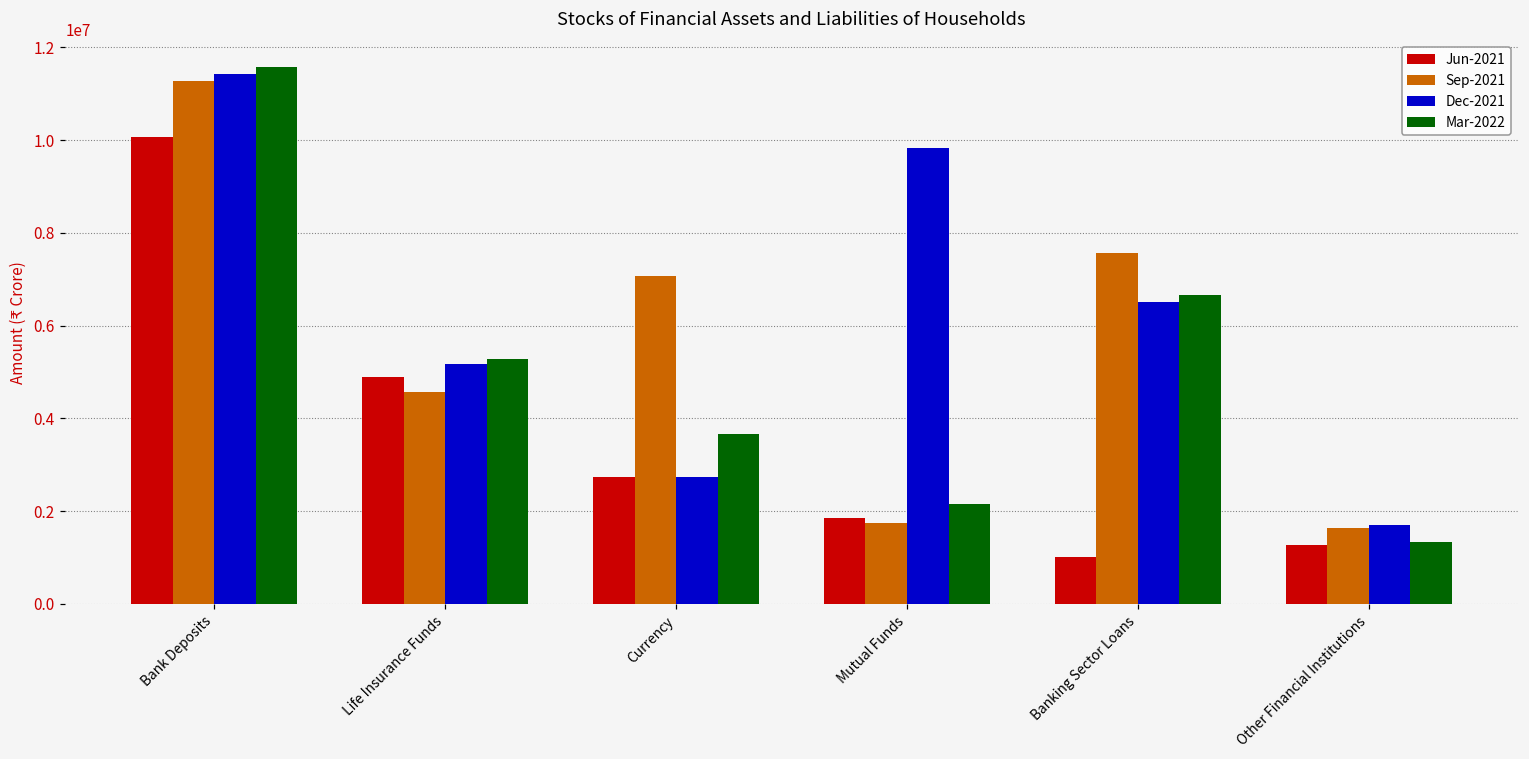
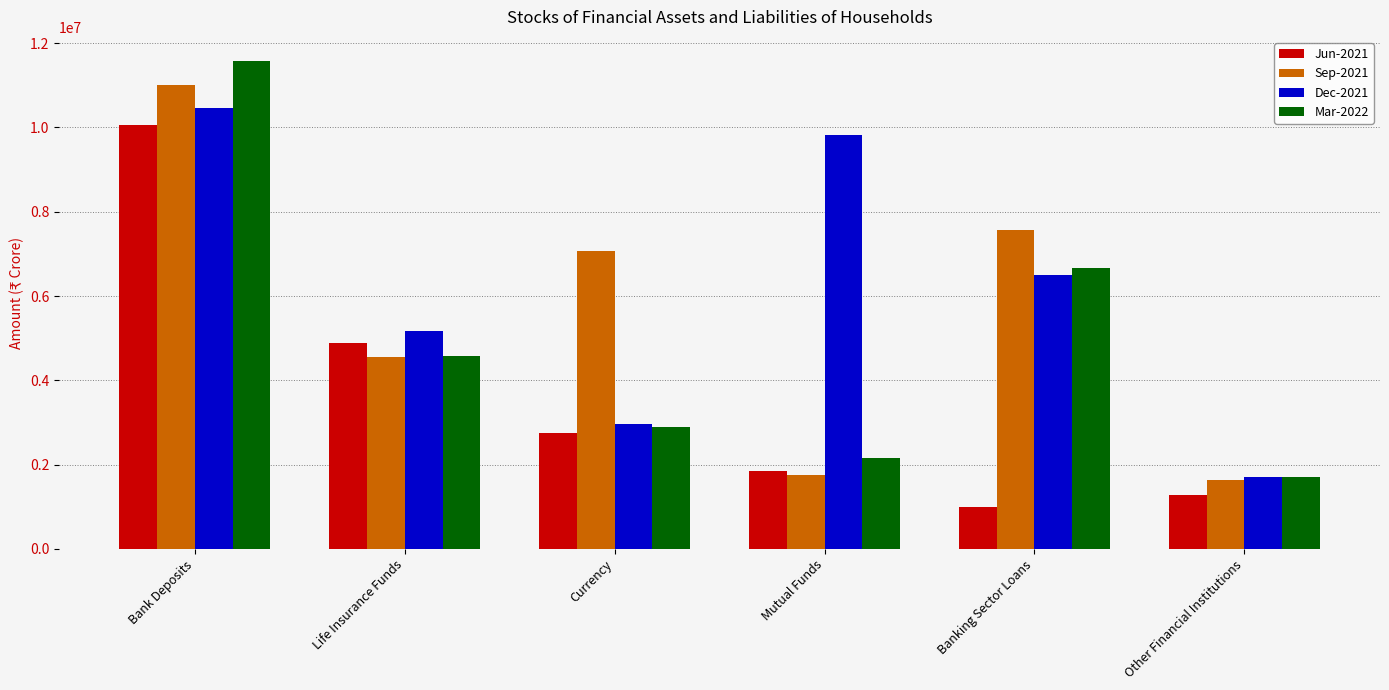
Sep-2021, Bank Deposits: 11300000 -> 11000000
Dec-2021, Bank Deposits: 11400000 -> 10500000
Mar-2022, Life Insurance Funds: 5300000 -> 4600000
Dec-2021, Currency: 2700000 -> 3000000
Mar-2022, Currency: 3700000 -> 2900000
Mar-2022, Other Financial Institutions: 1300000 -> 1700000
